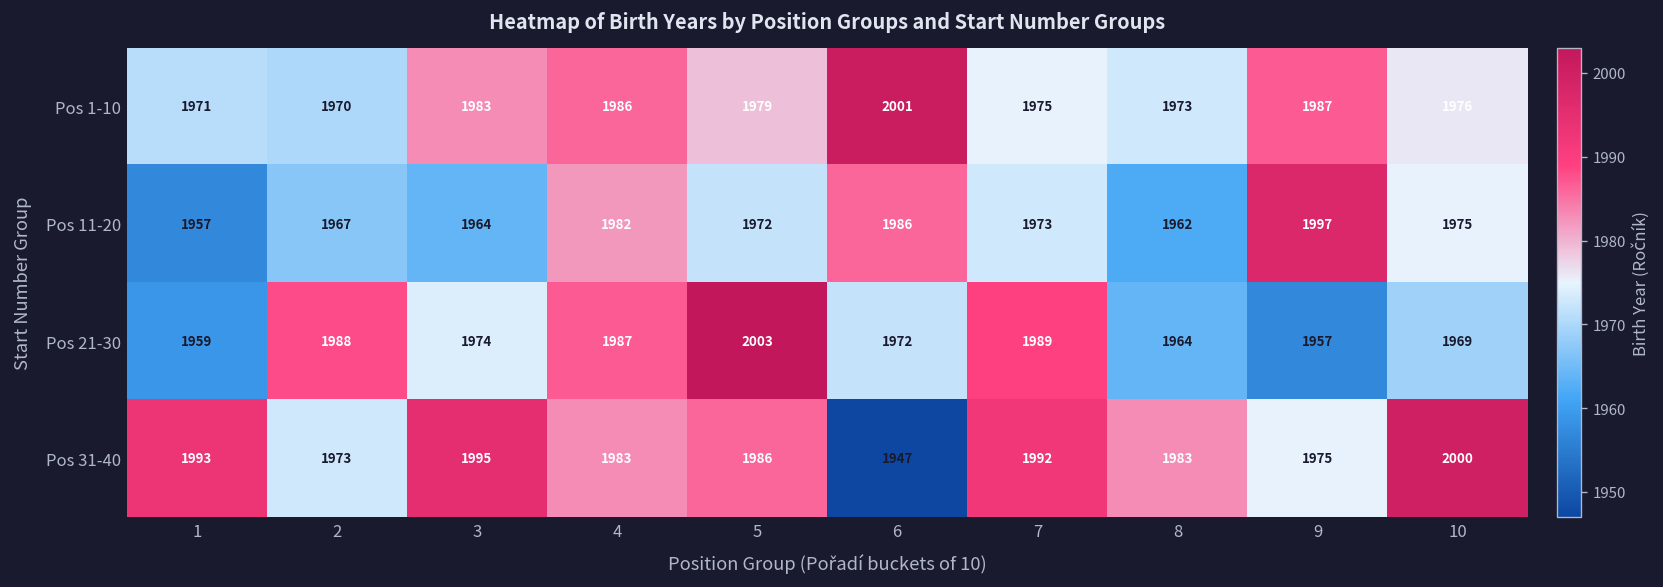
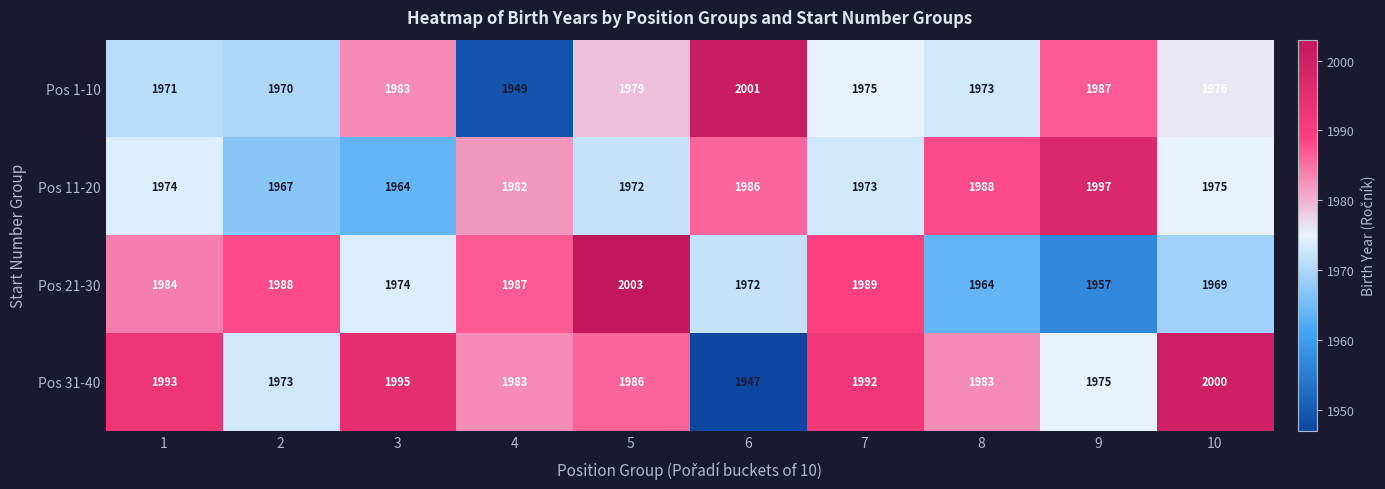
Pos 1-10, 4: 1986 -> 1949
Pos 11-20, 1: 1957 -> 1974
Pos 11-20, 8: 1962 -> 1988
Pos 21-30, 1: 1959 -> 1984
